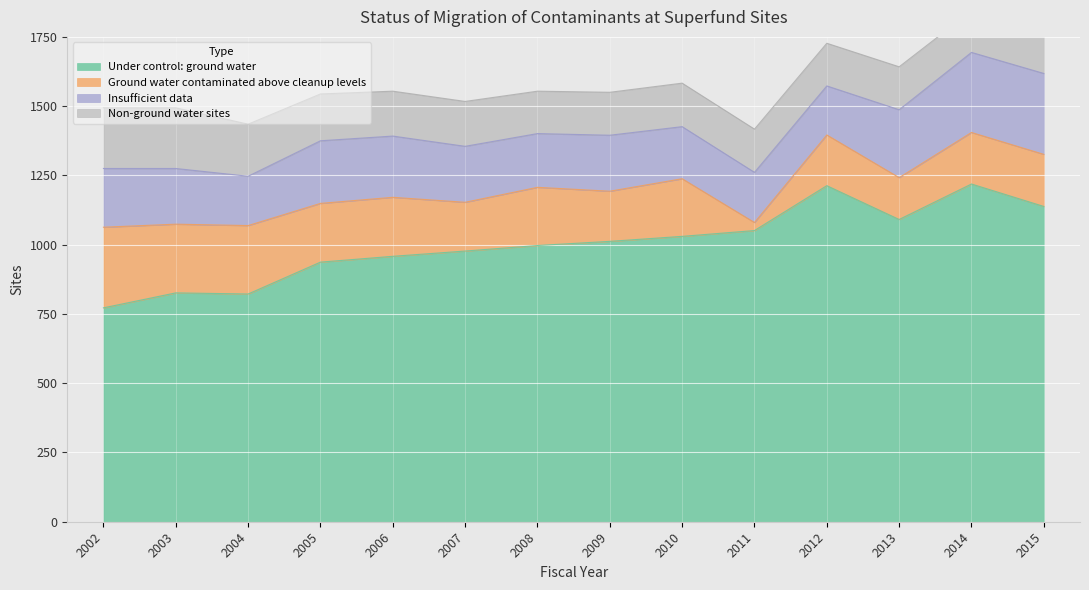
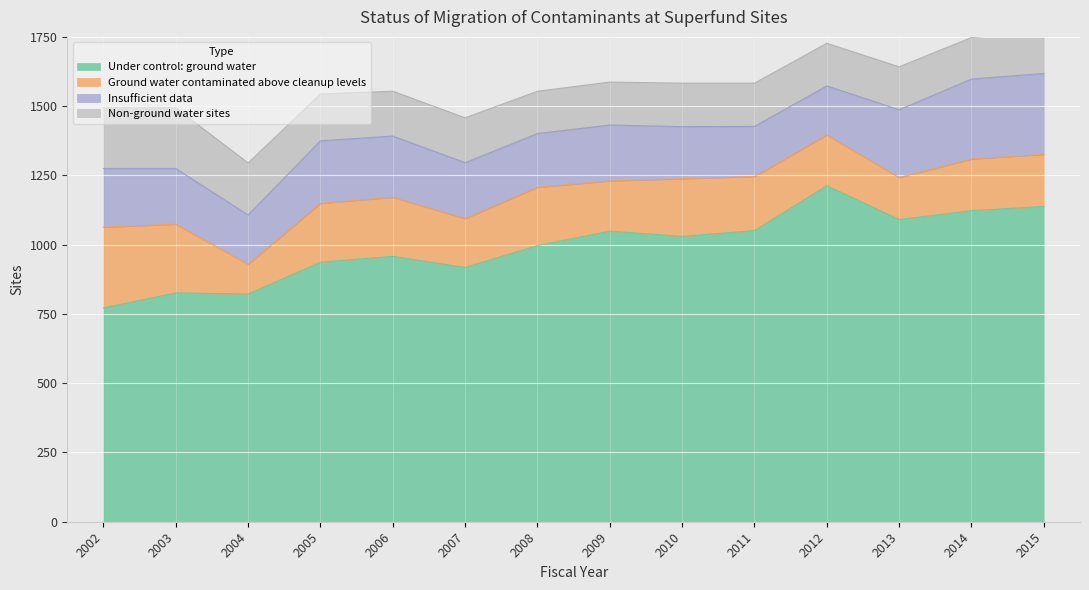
Ground water contaminated above cleanup levels, 2004: 250 -> 110
Under control: ground water, 2007: 980 -> 920
Under control: ground water, 2009: 1010 -> 1050
Ground water contaminated above cleanup levels, 2011: 30 -> 200
Under control: ground water, 2014: 1220 -> 1120
